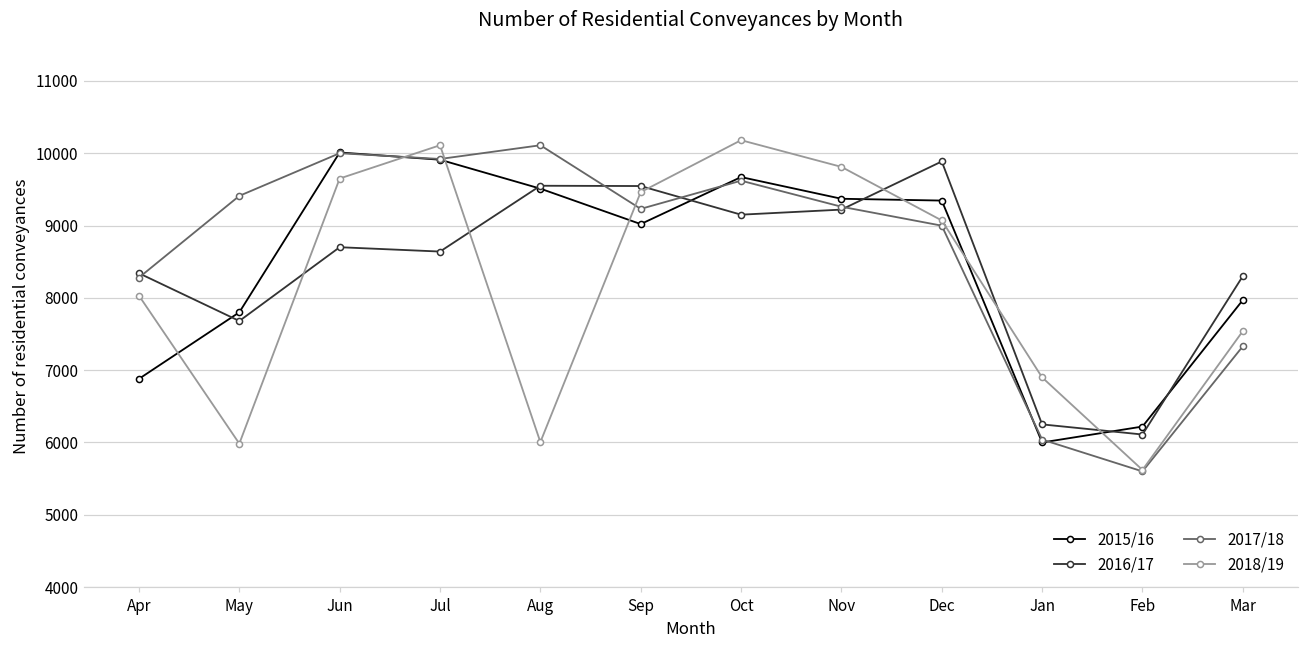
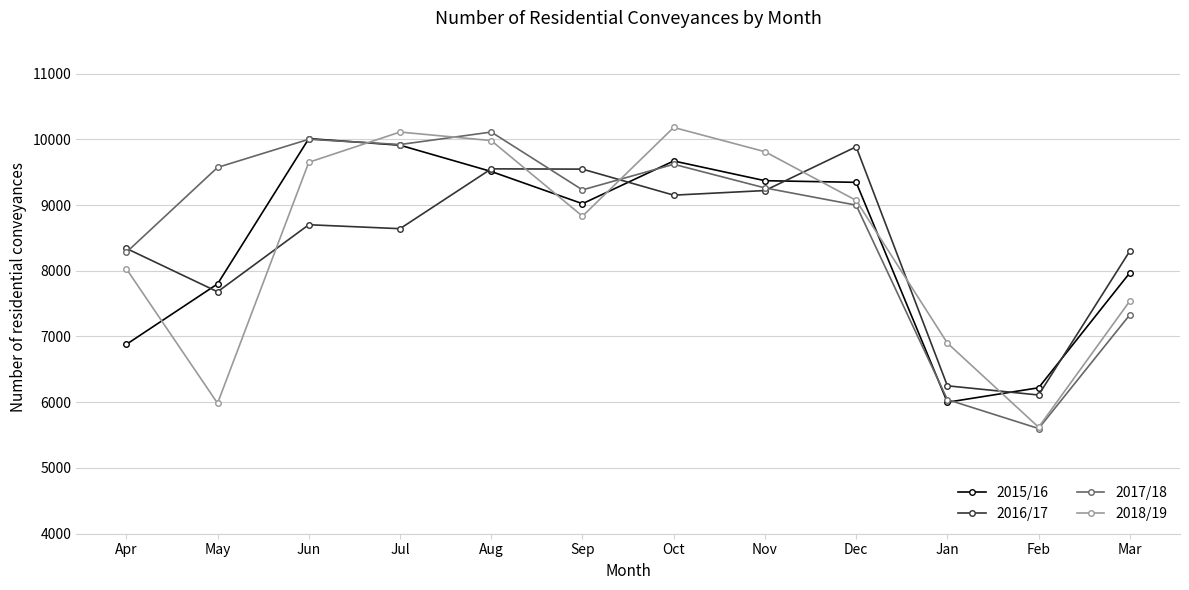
2017/18, May: 9400 -> 9600
2018/19, Aug: 6000 -> 10000
2018/19, Sep: 9500 -> 8800
